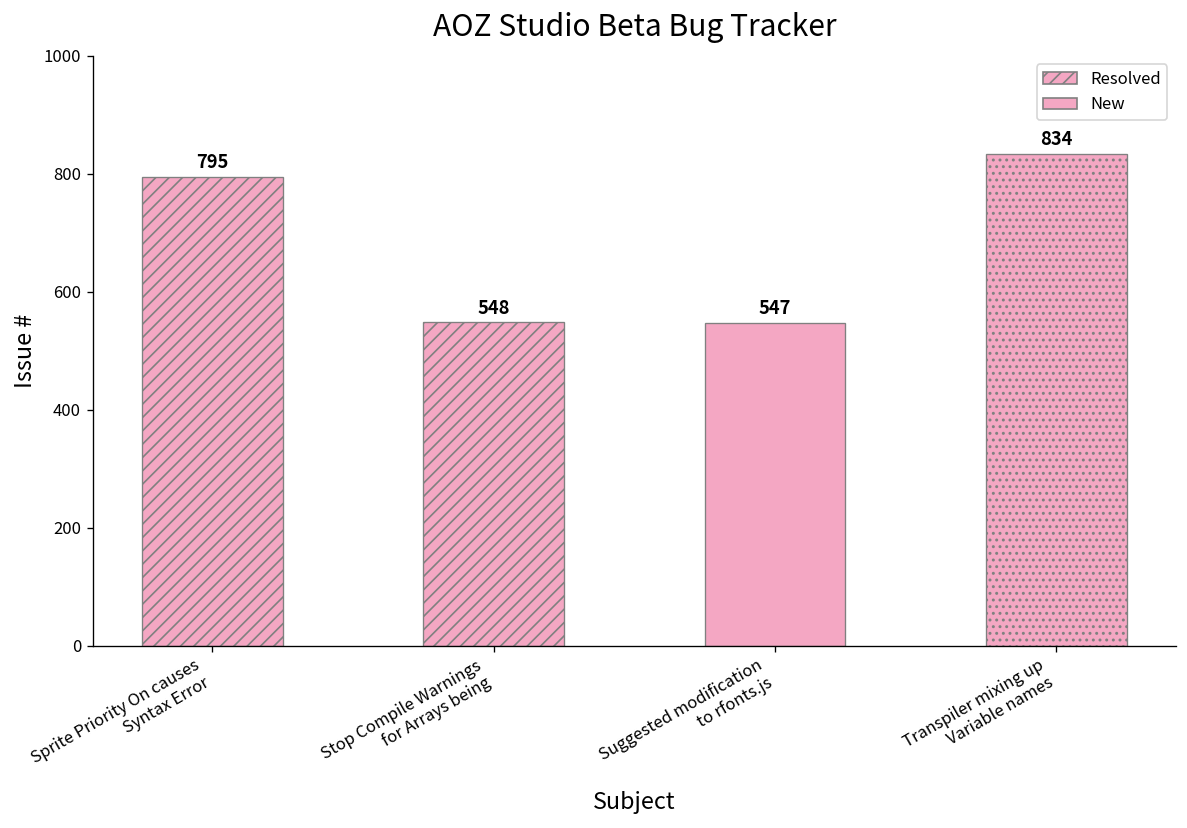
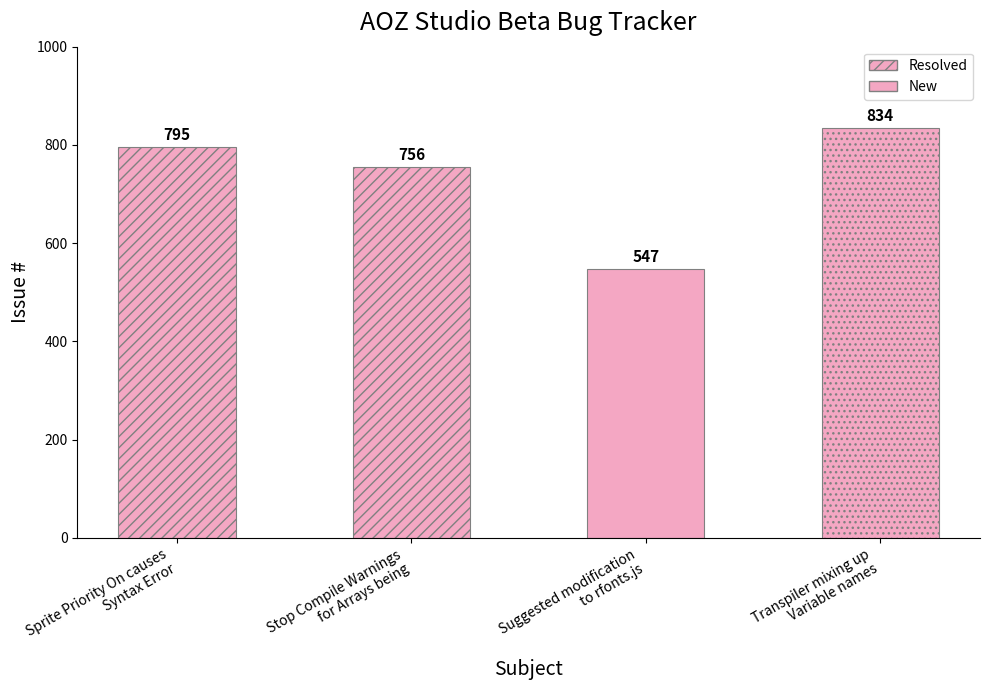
Stop Compile Warnings for Arrays being: 548 -> 756
